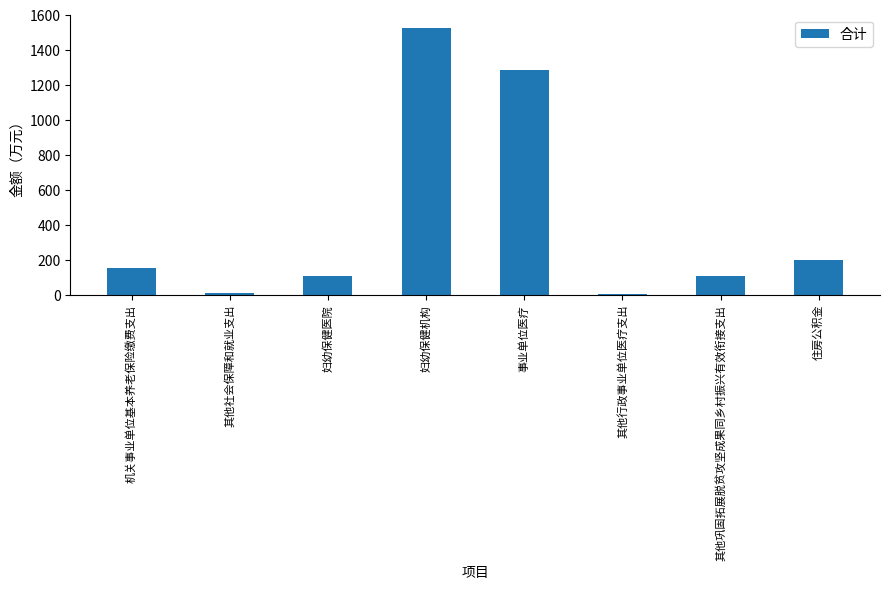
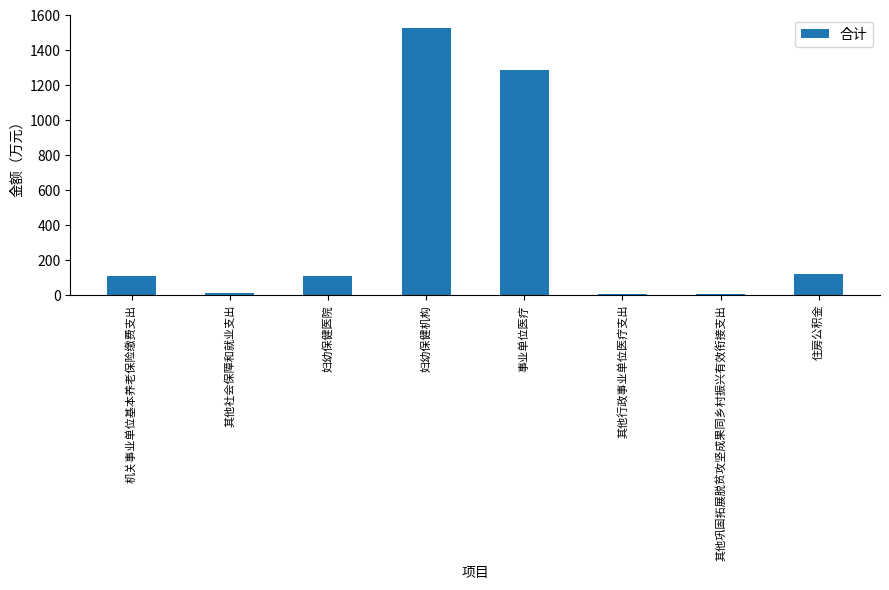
机关事业单位基本养老保险缴费支出: 150 -> 110
其他巩固拓展脱贫攻坚成果同乡村振兴有效衔接支出: 110 -> 0
住房公积金: 200 -> 120
